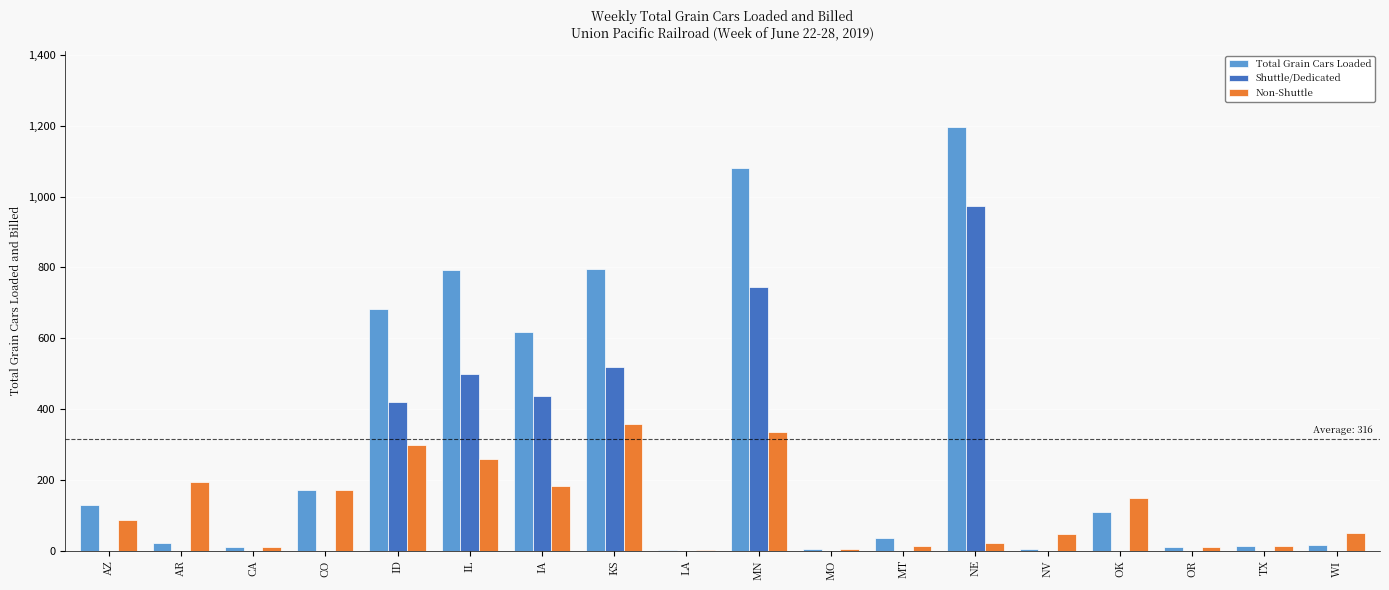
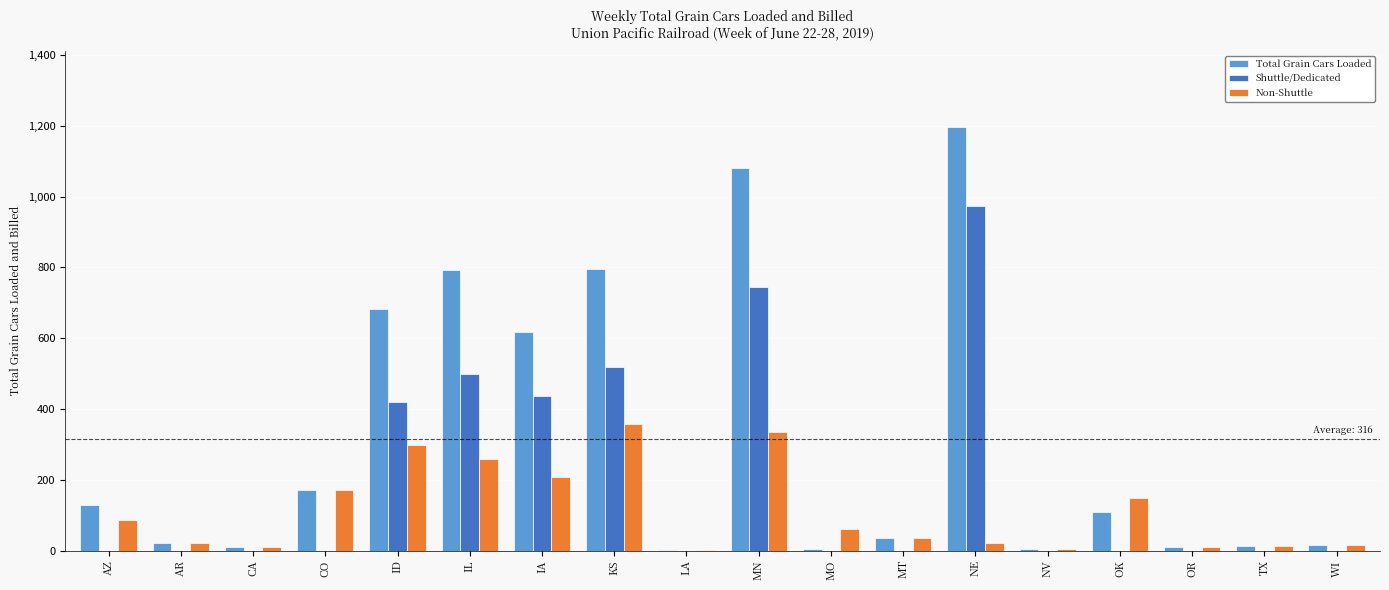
Non-Shuttle, AR: 200 -> 20
Non-Shuttle, IA: 180 -> 210
Non-Shuttle, MO: 10 -> 60
Non-Shuttle, MT: 10 -> 40
Non-Shuttle, NV: 50 -> 10
Non-Shuttle, WI: 50 -> 20
